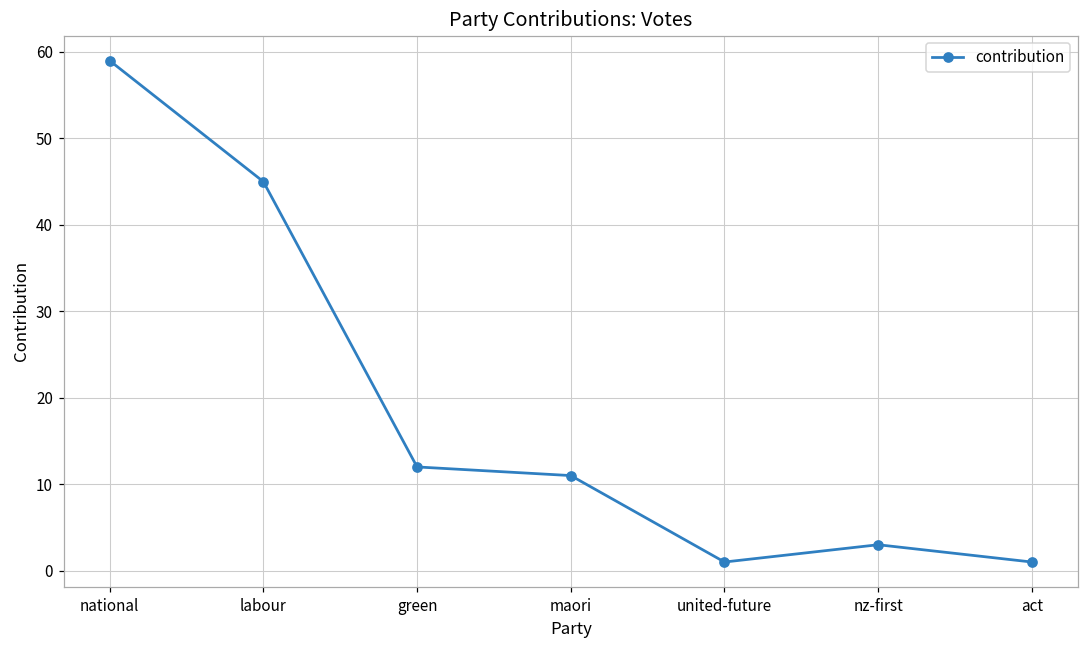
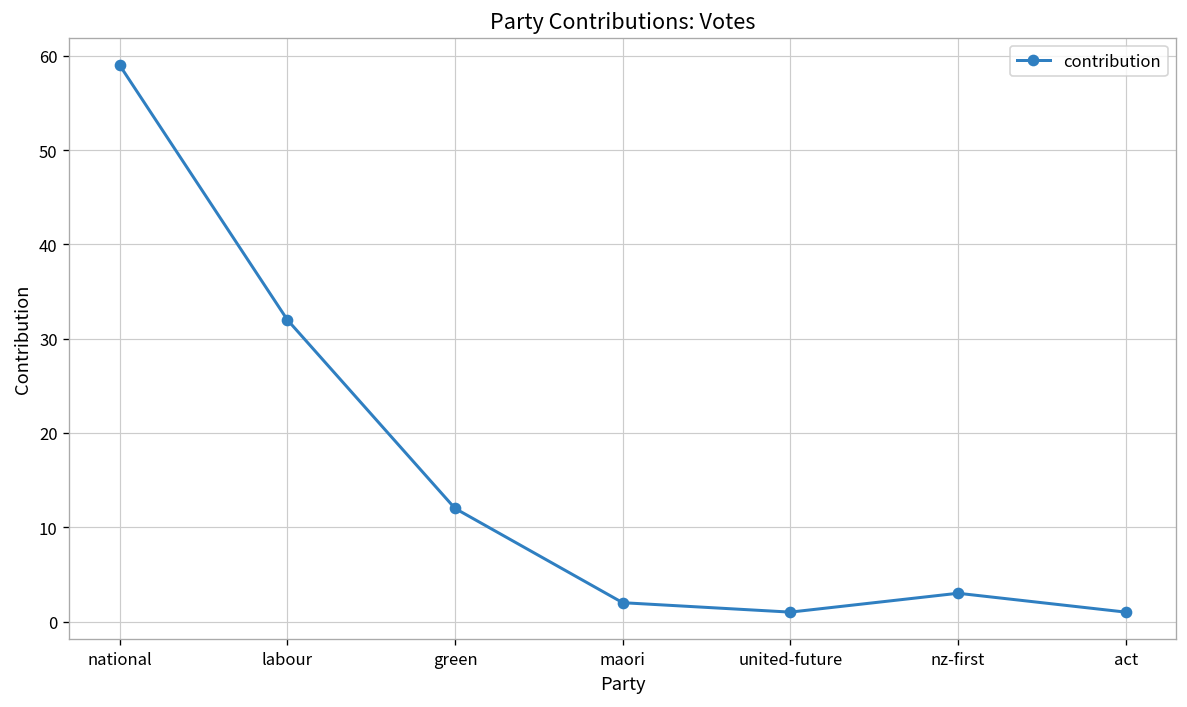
labour: 45 -> 32
maori: 11 -> 2
